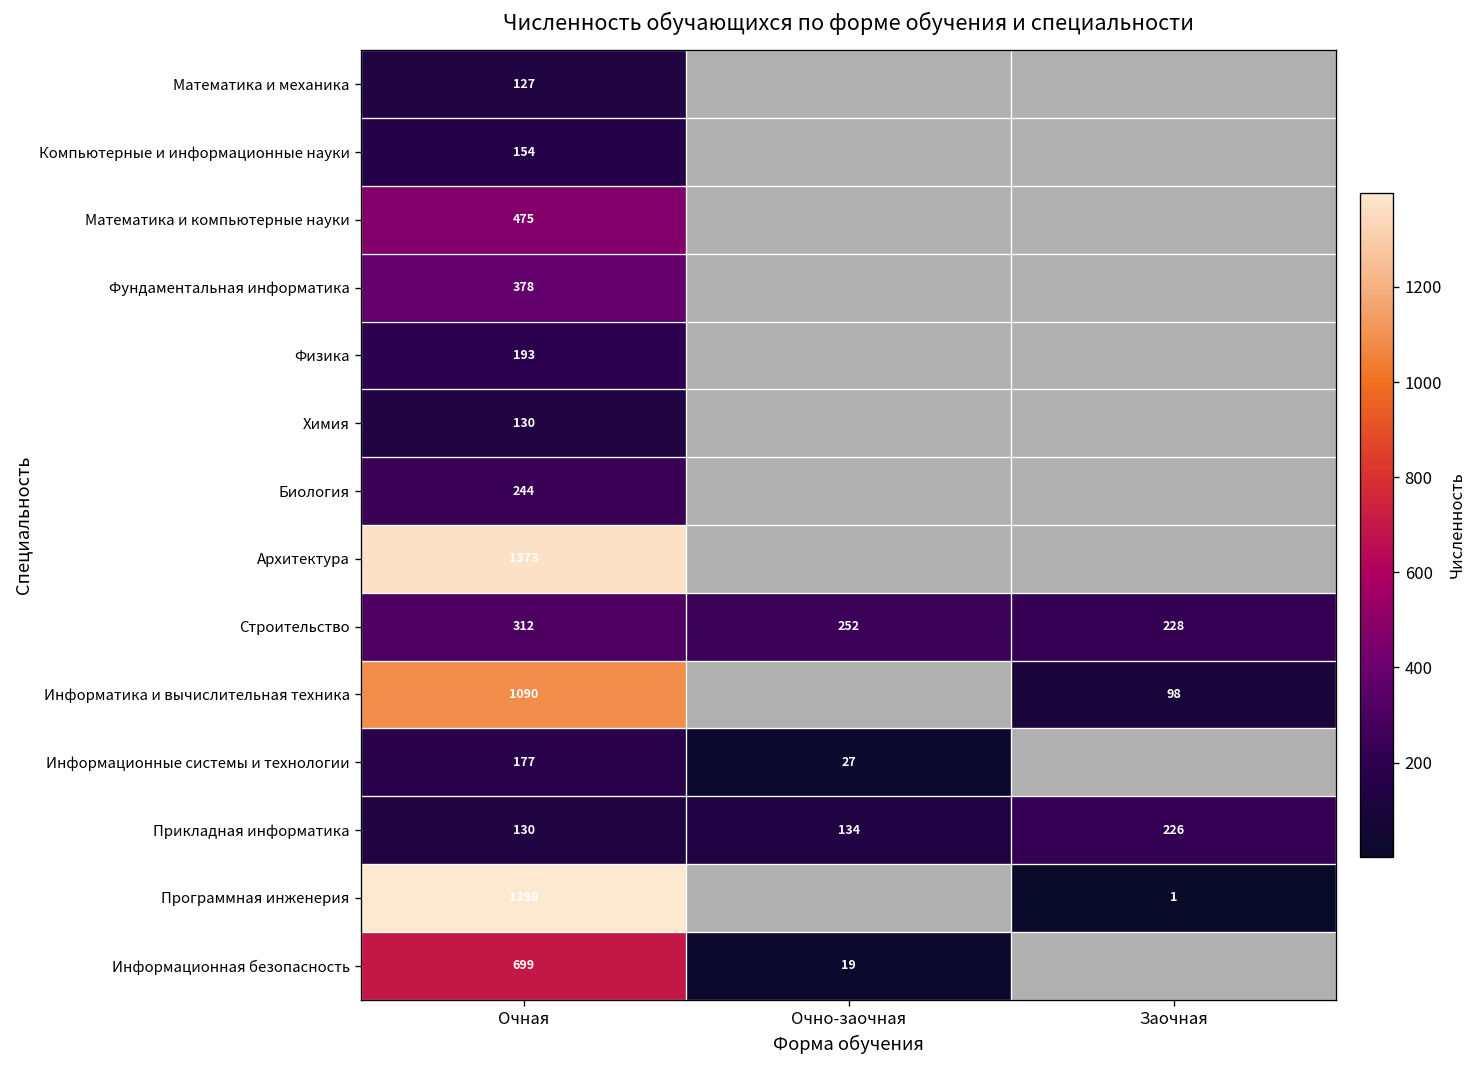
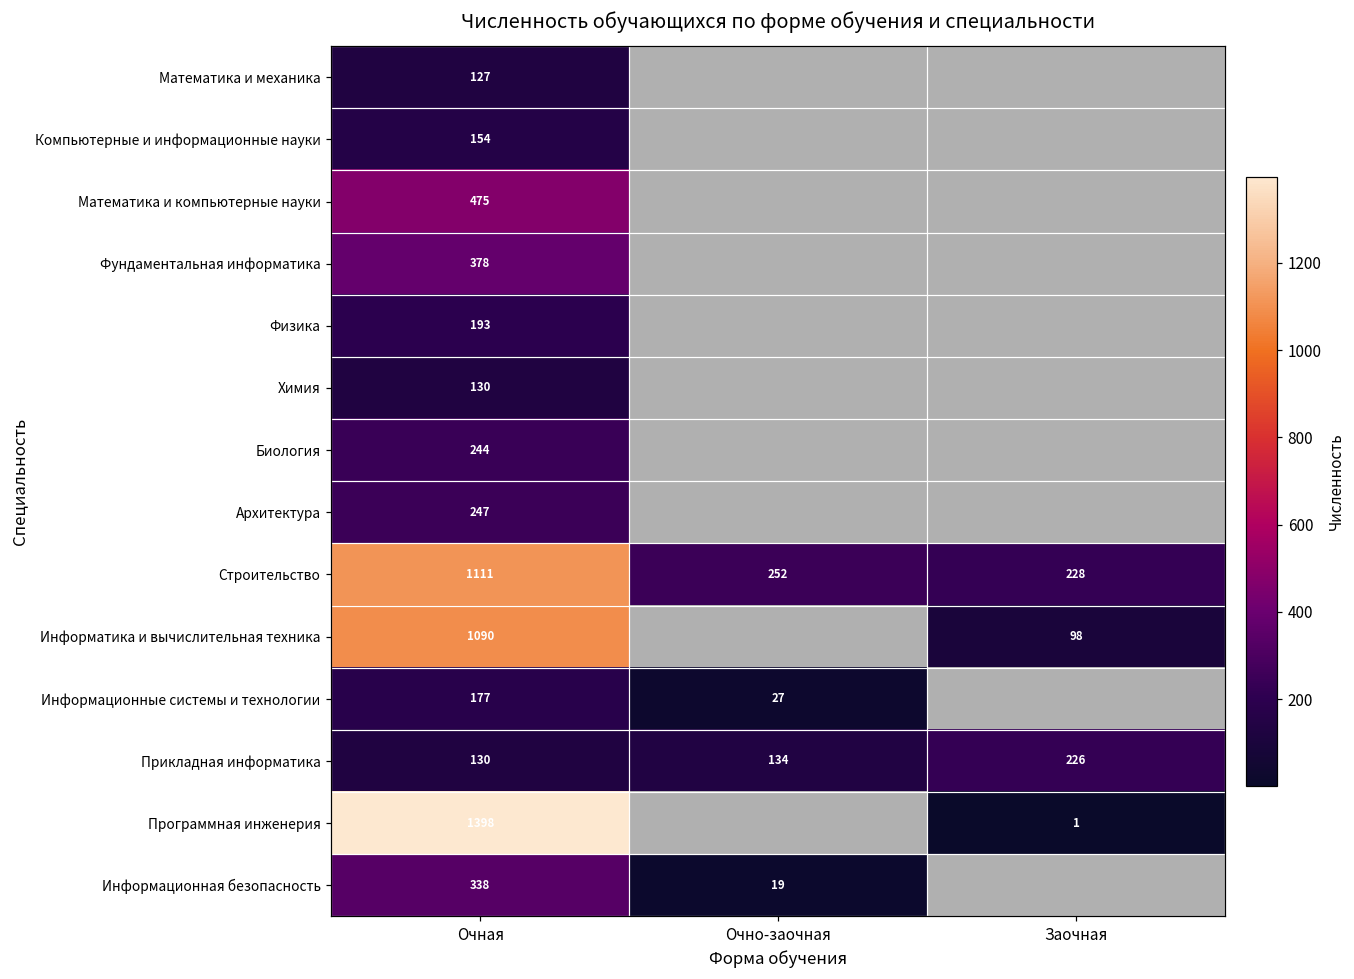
Архитектура, Очная: 1373 -> 247
Строительство, Очная: 312 -> 1111
Информационная безопасность, Очная: 699 -> 338
